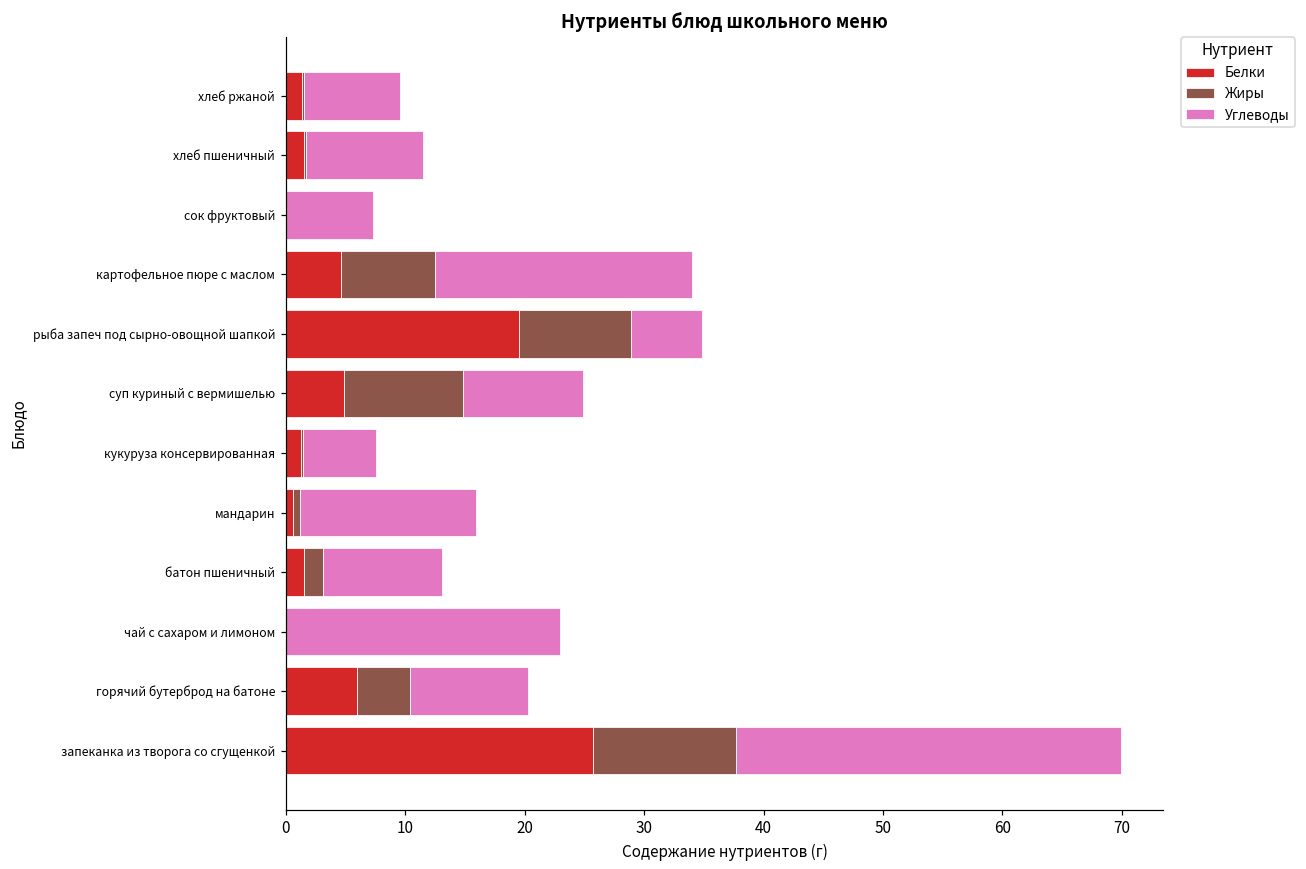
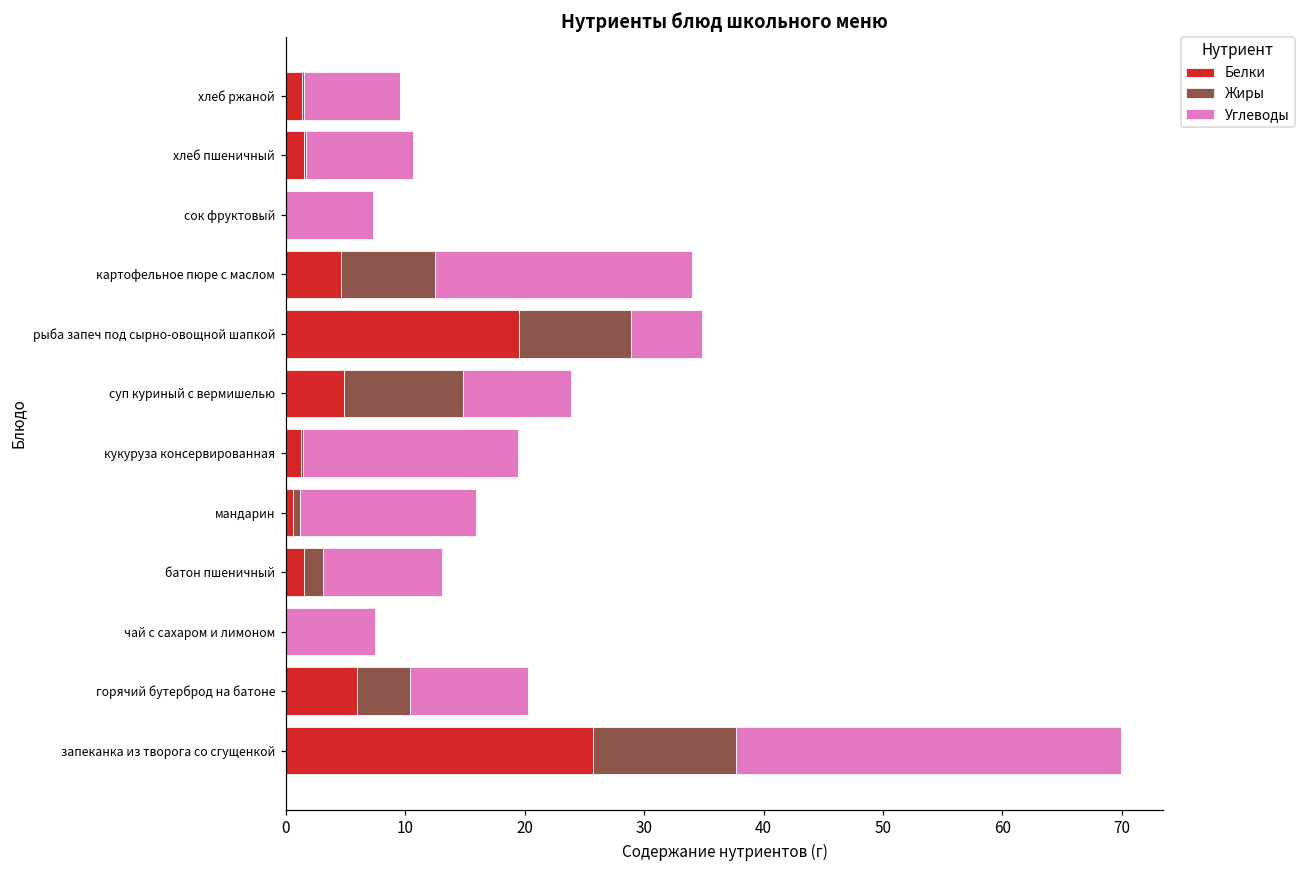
Углеводы, хлеб пшеничный: 9.8 -> 9.0
Углеводы, суп куриный с вермишелью: 10.0 -> 9.0
Углеводы, кукуруза консервированная: 6.1 -> 18.0
Углеводы, чай с сахаром и лимоном: 22.9 -> 7.4
